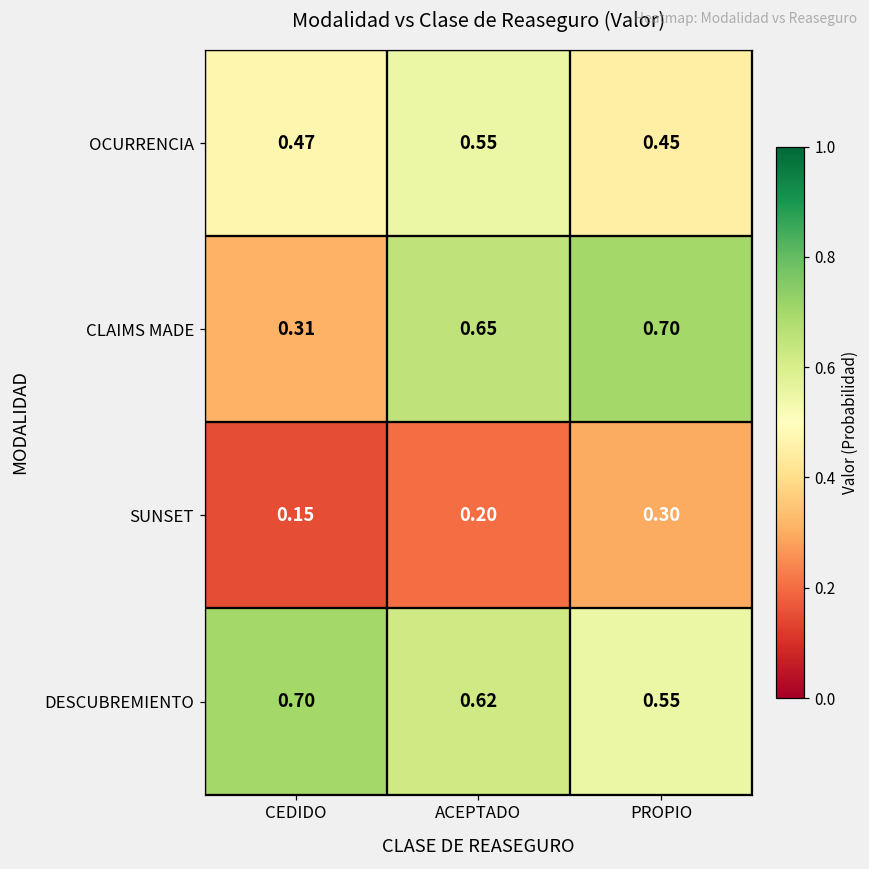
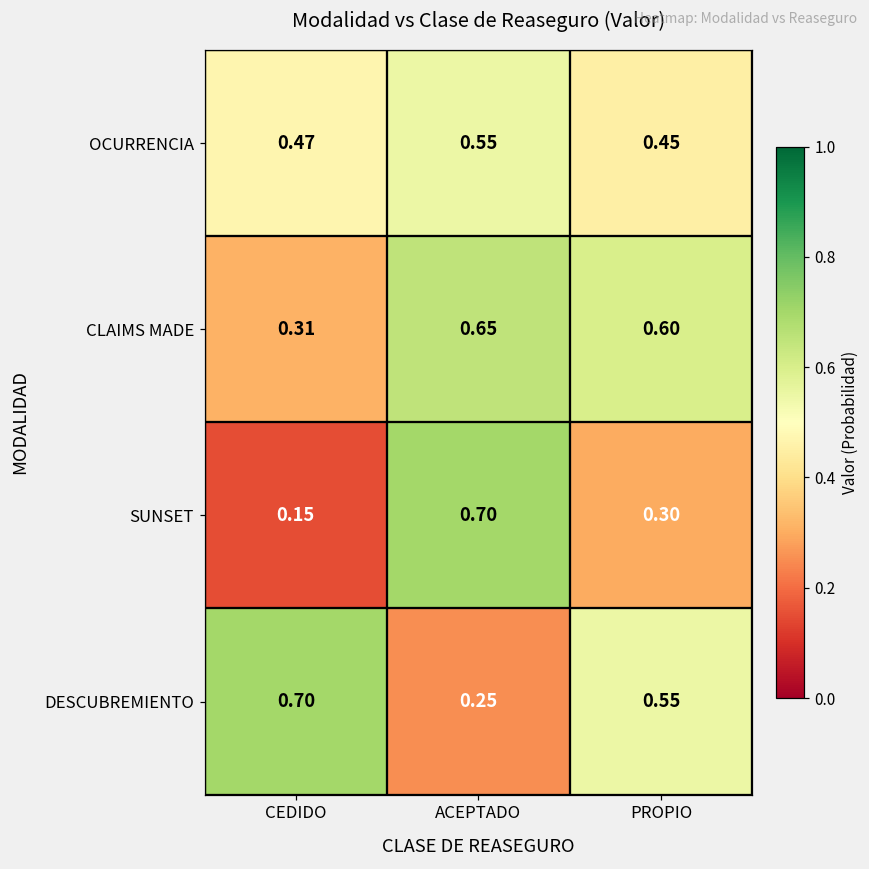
CLAIMS MADE, PROPIO: 0.70 -> 0.60
SUNSET, ACEPTADO: 0.20 -> 0.70
DESCUBREMIENTO, ACEPTADO: 0.62 -> 0.25
